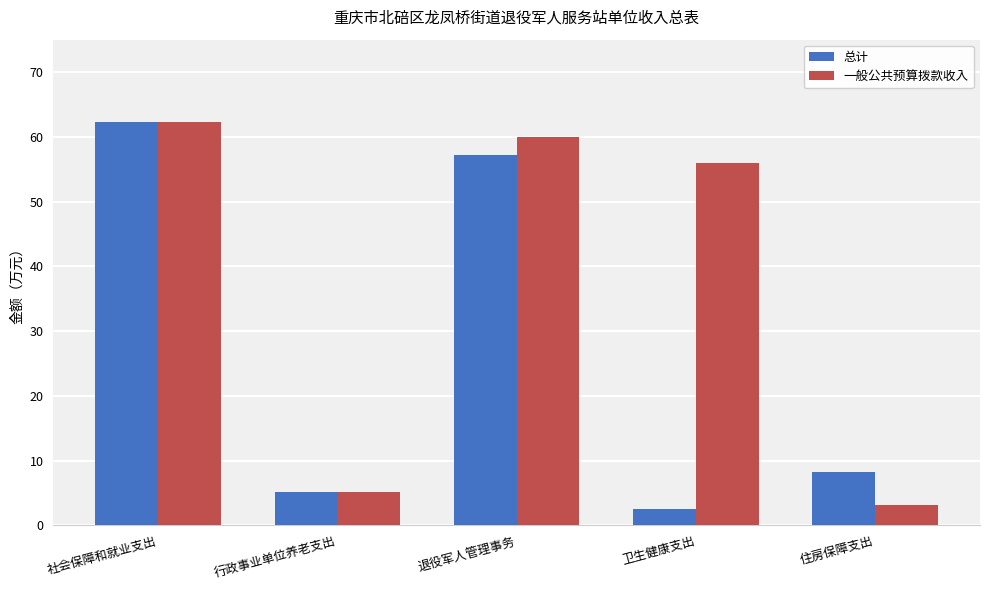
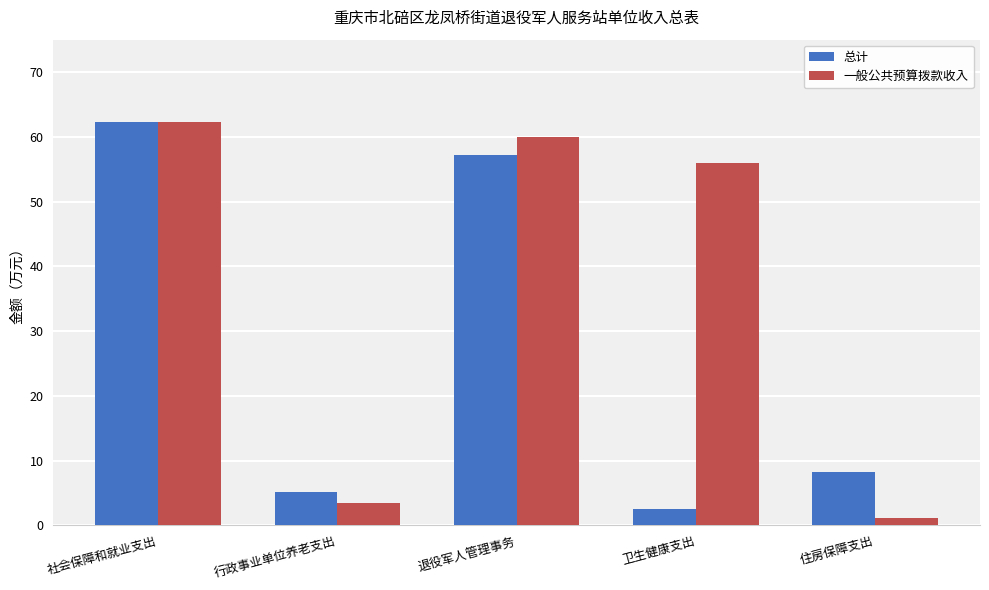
一般公共预算拨款收入, 行政事业单位养老支出: 5 -> 3
一般公共预算拨款收入, 住房保障支出: 3 -> 1
